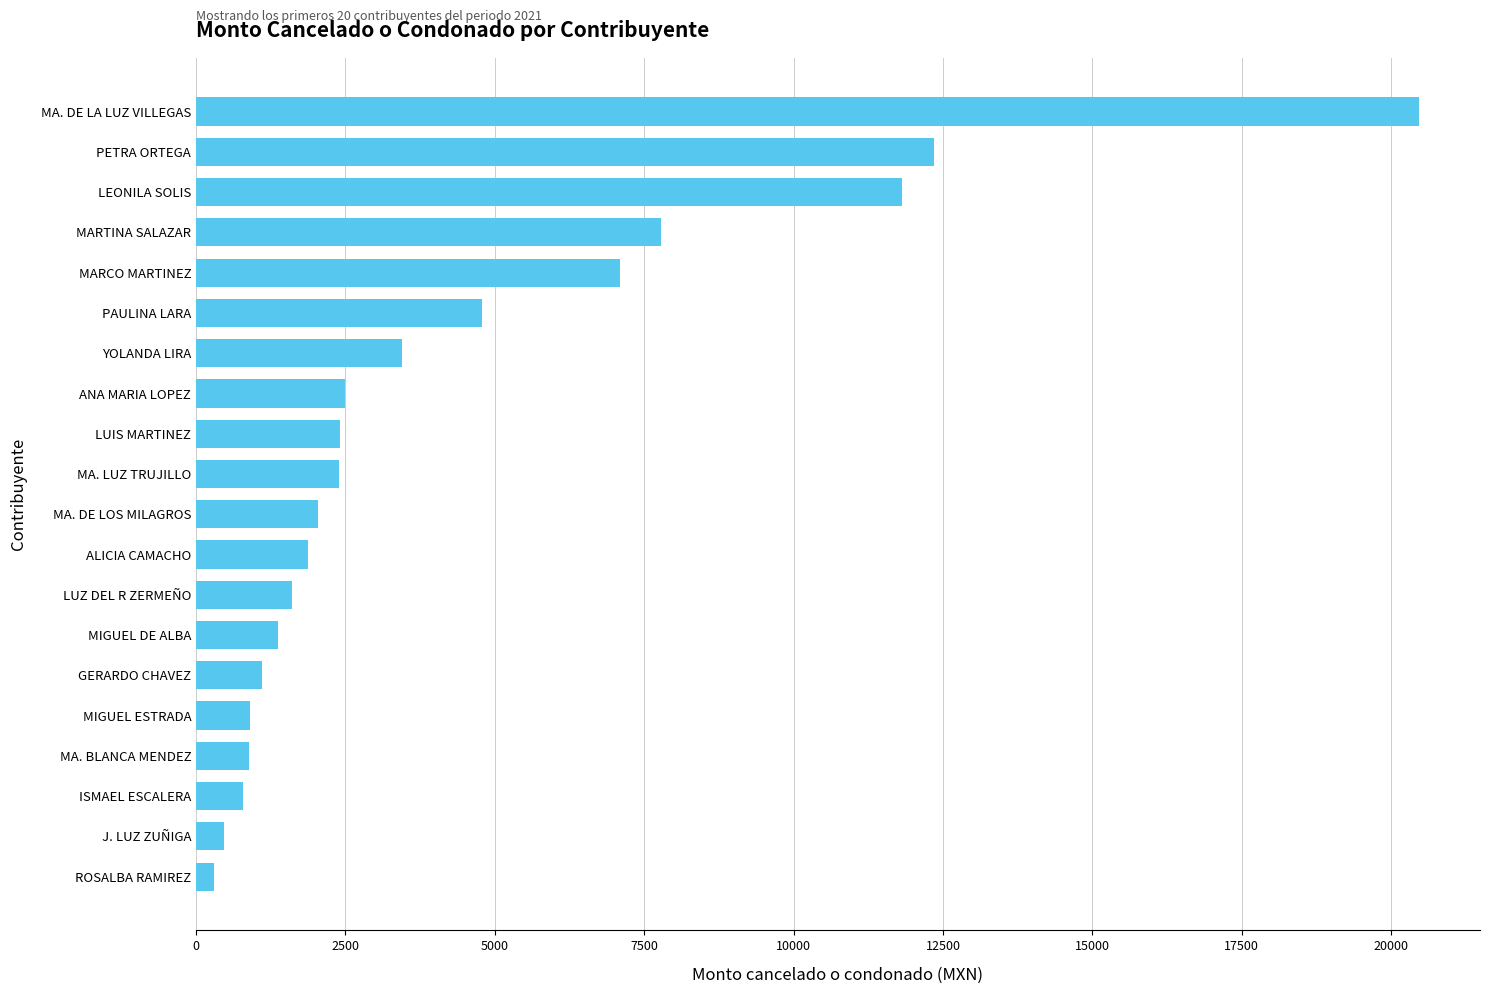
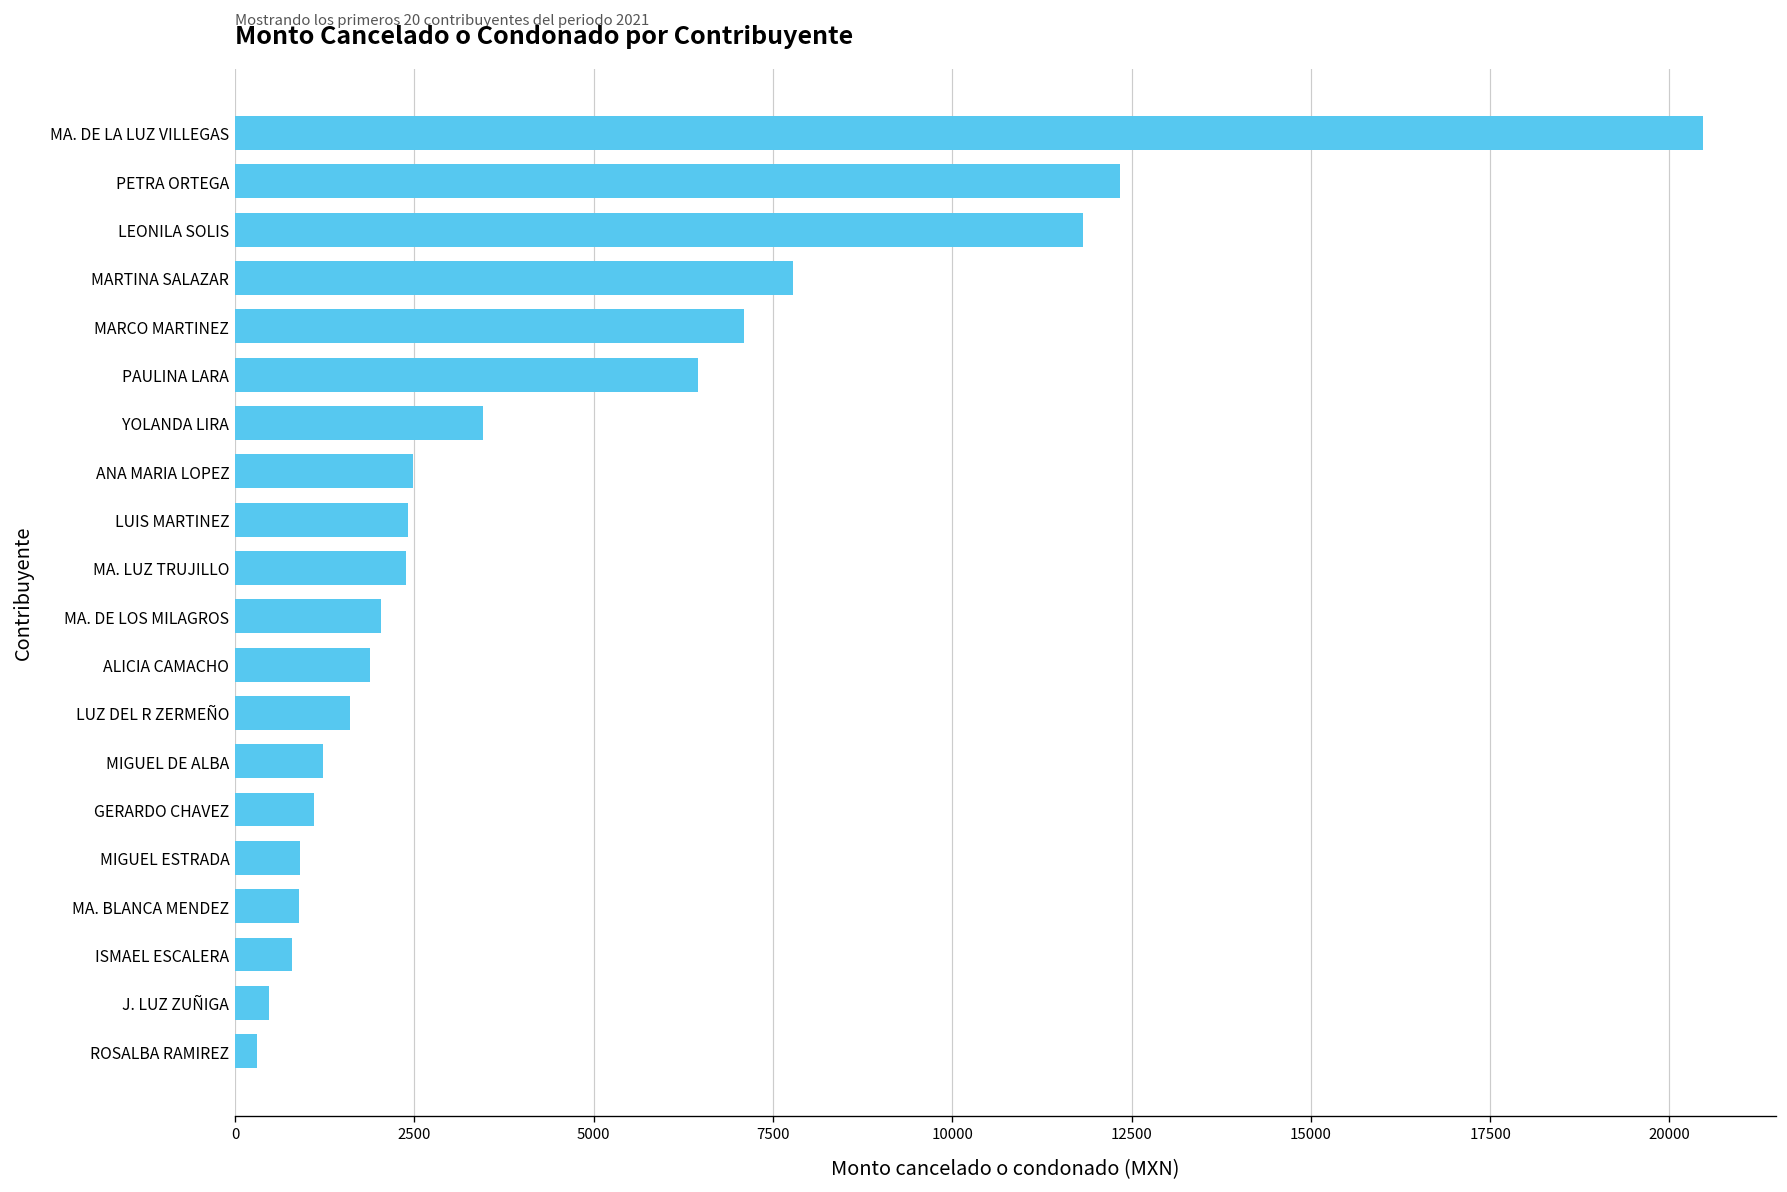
PAULINA LARA: 4800 -> 6400
MIGUEL DE ALBA: 1400 -> 1200
